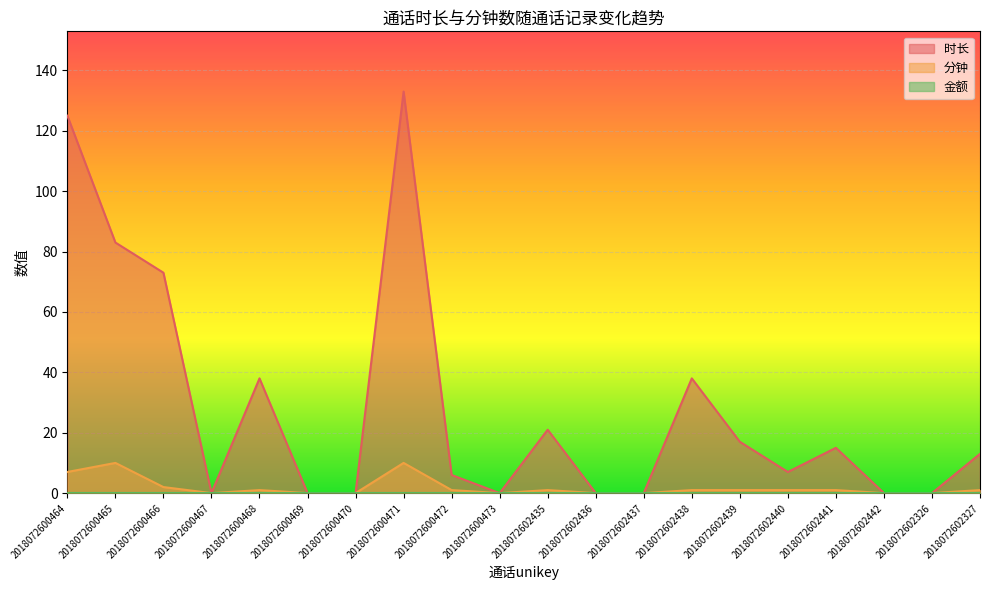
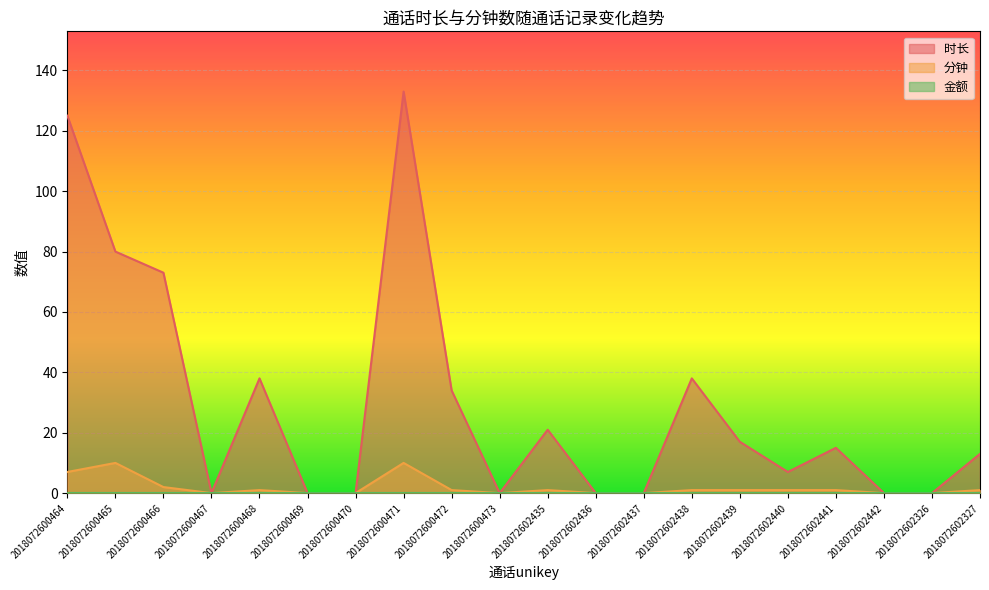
时长, 2018072600465: 83 -> 80
时长, 2018072600472: 6 -> 34
